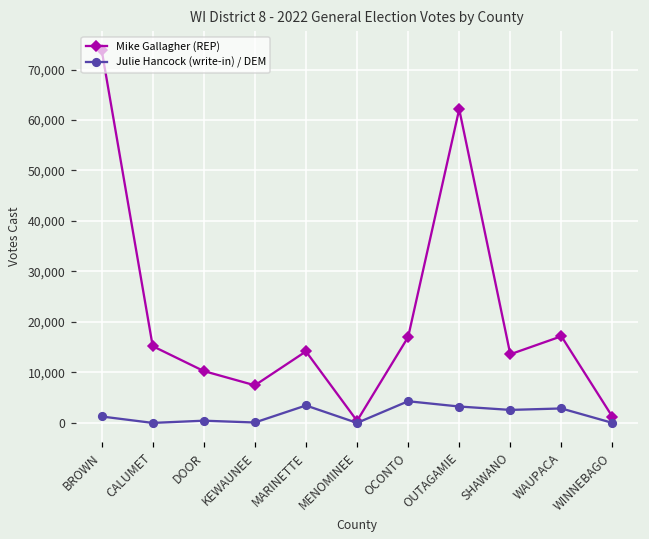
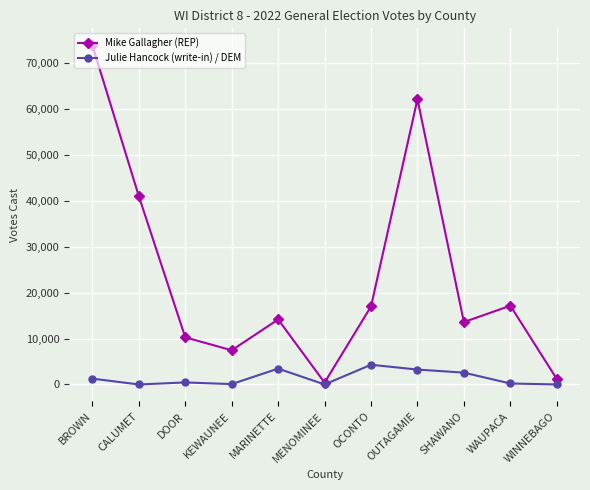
Mike Gallagher (REP), CALUMET: 15,000 -> 41,000
Julie Hancock (write-in) / DEM, WAUPACA: 3,000 -> 0
